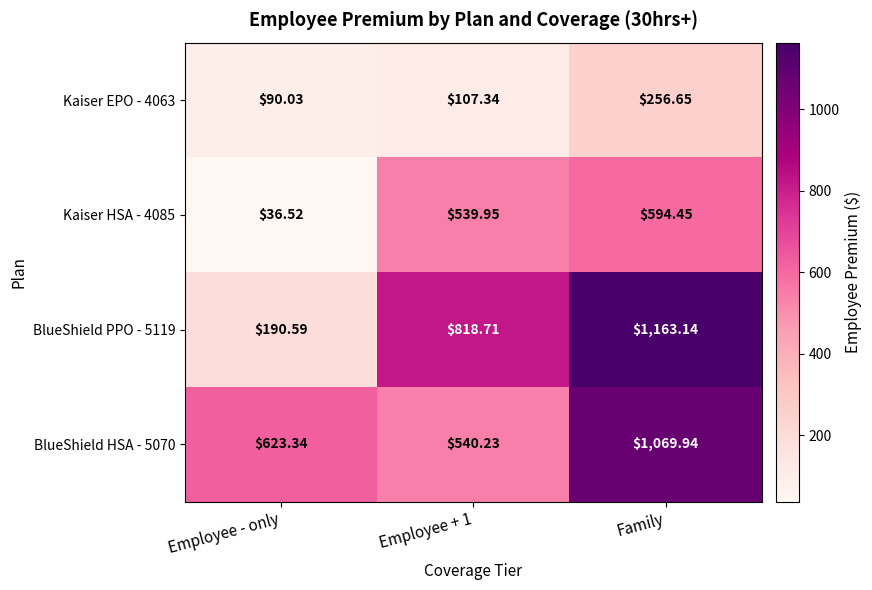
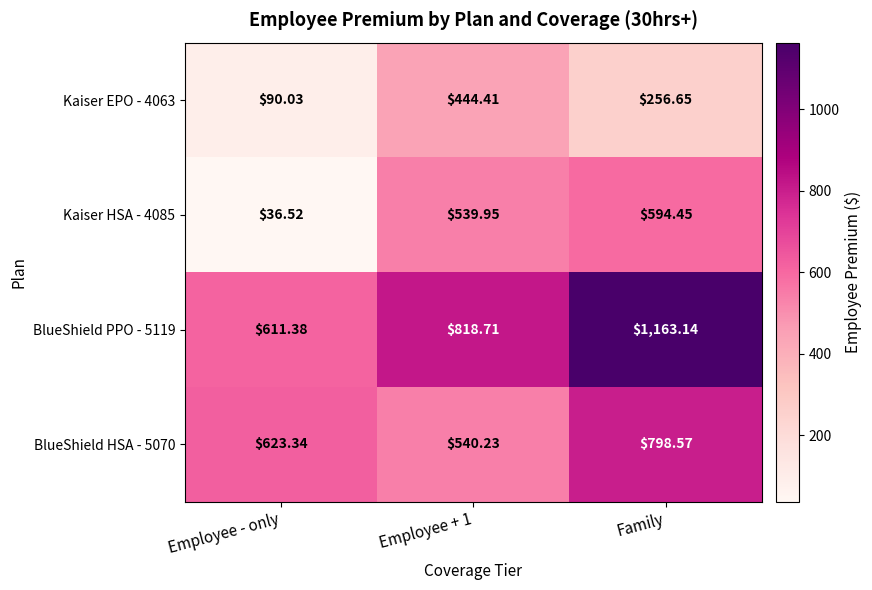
Kaiser EPO - 4063, Employee + 1: $107.34 -> $444.41
BlueShield PPO - 5119, Employee - only: $190.59 -> $611.38
BlueShield HSA - 5070, Family: $1,069.94 -> $798.57
